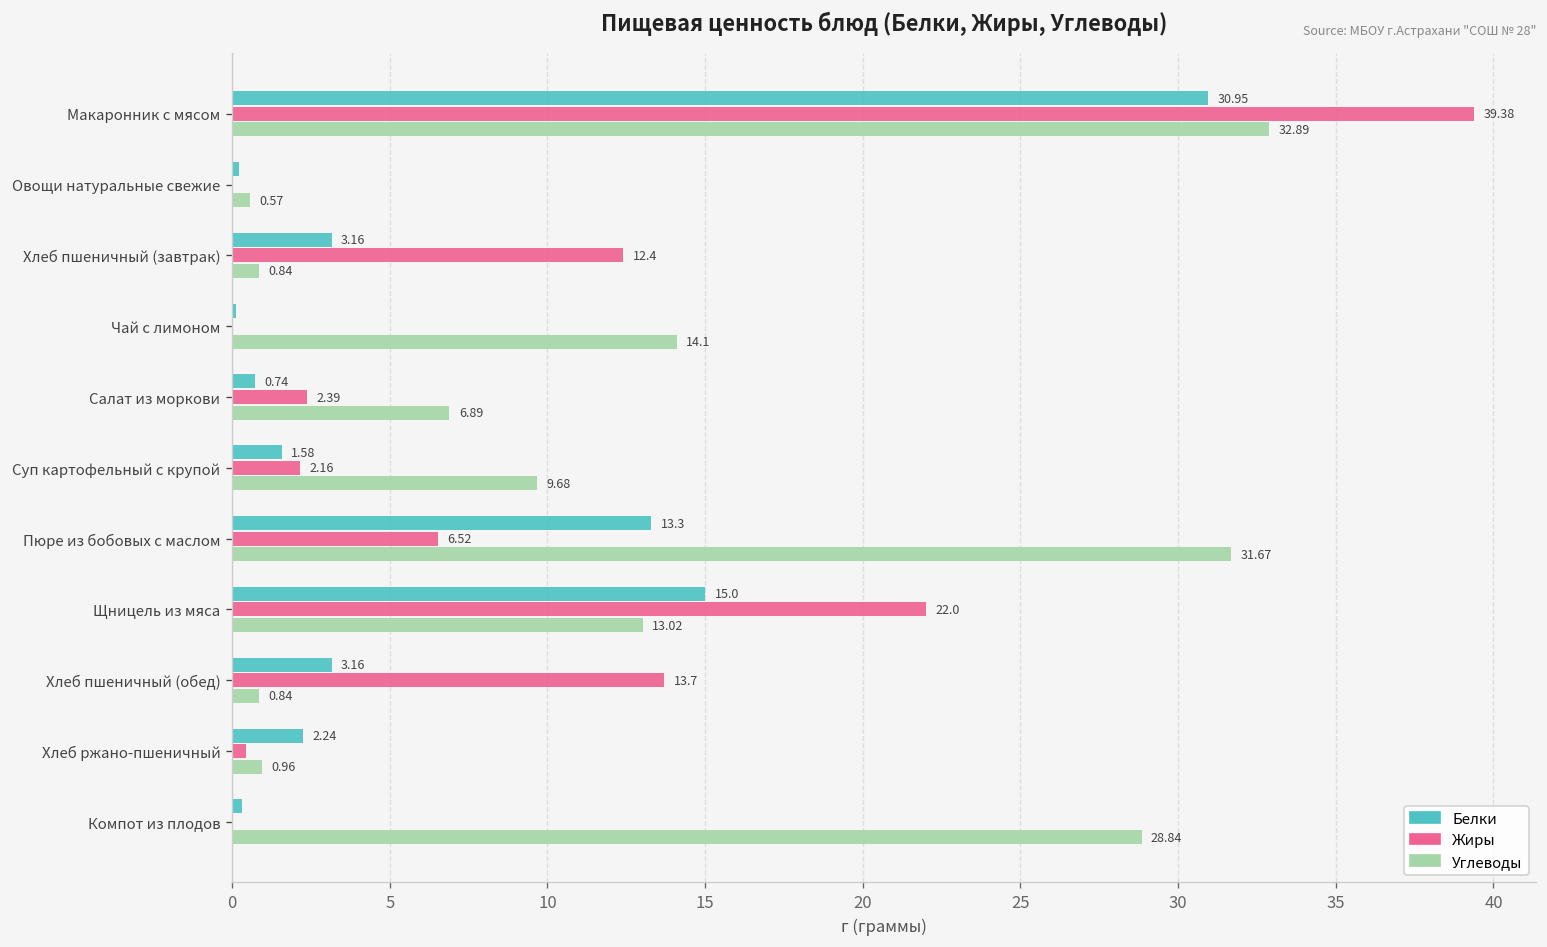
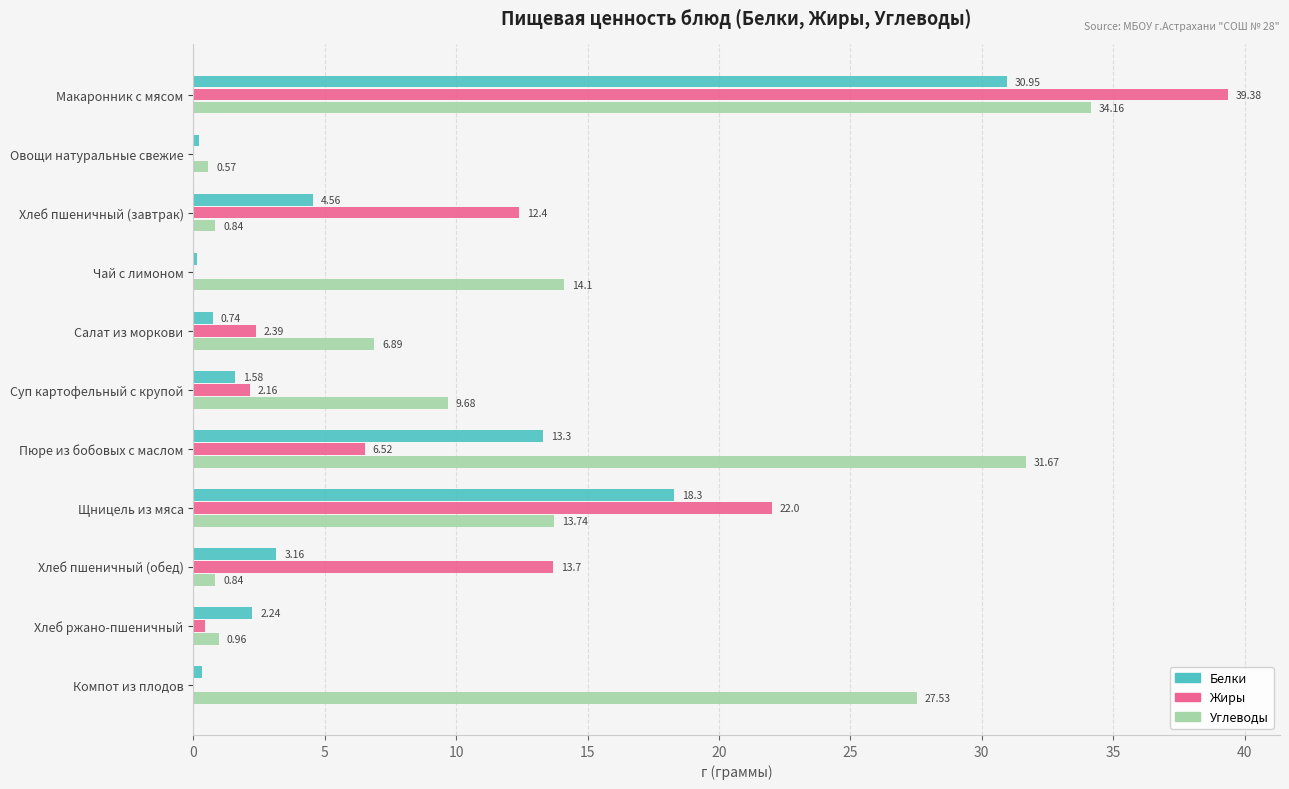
Углеводы, Макаронник с мясом: 32.89 -> 34.16
Белки, Хлеб пшеничный (завтрак): 3.16 -> 4.56
Белки, Щницель из мяса: 15.0 -> 18.3
Углеводы, Щницель из мяса: 13.02 -> 13.74
Углеводы, Компот из плодов: 28.84 -> 27.53
